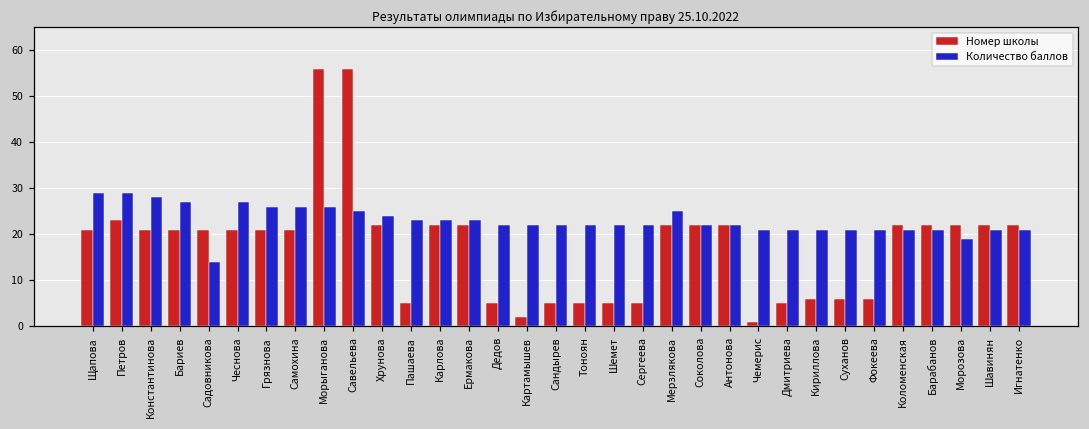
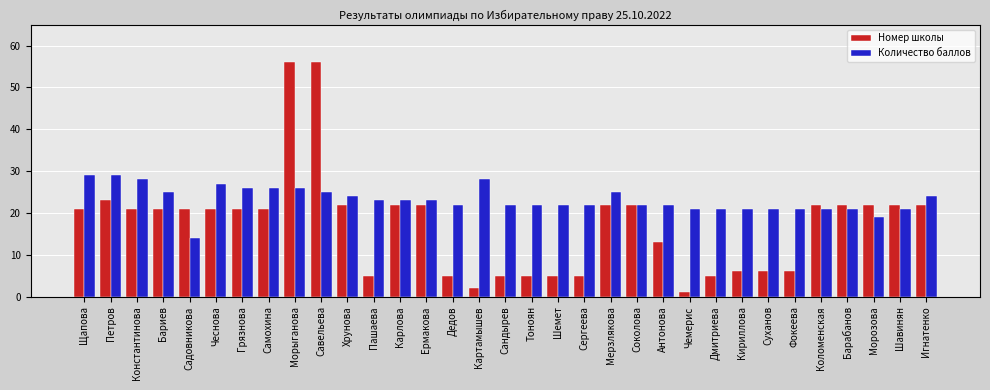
Количество баллов, Бариев: 27 -> 25
Количество баллов, Картамышев: 22 -> 28
Номер школы, Антонова: 22 -> 13
Количество баллов, Игнатенко: 21 -> 24
